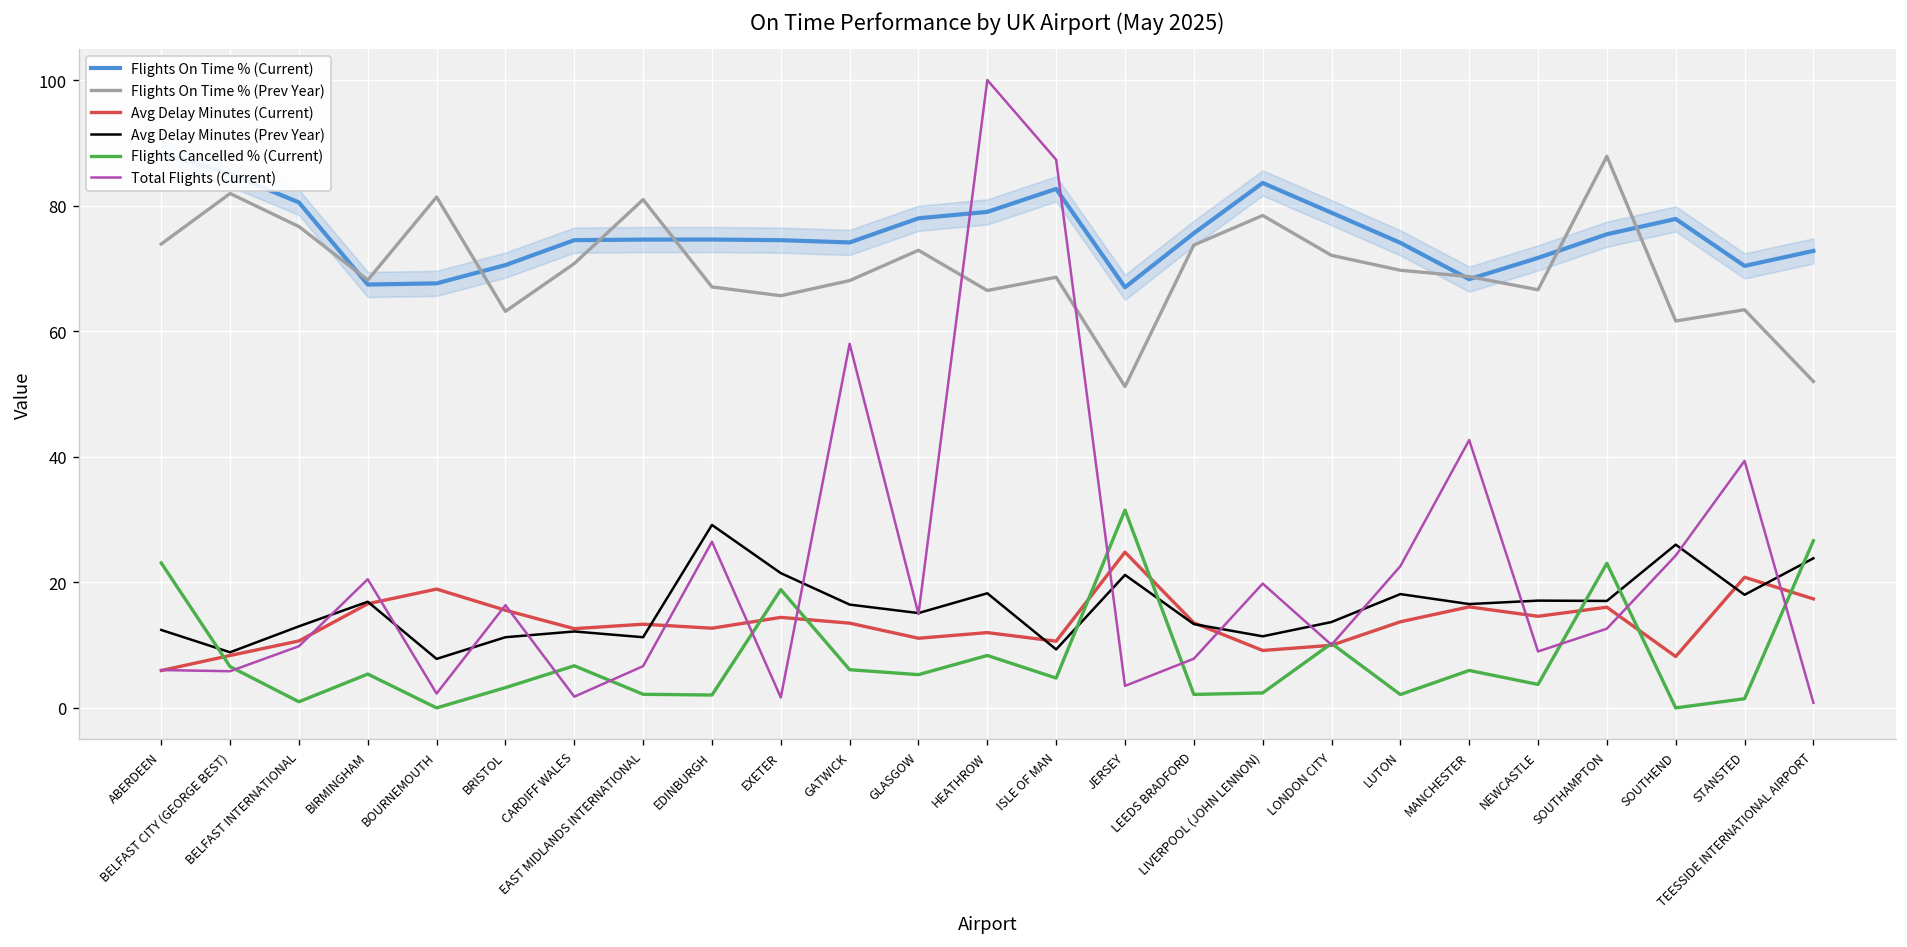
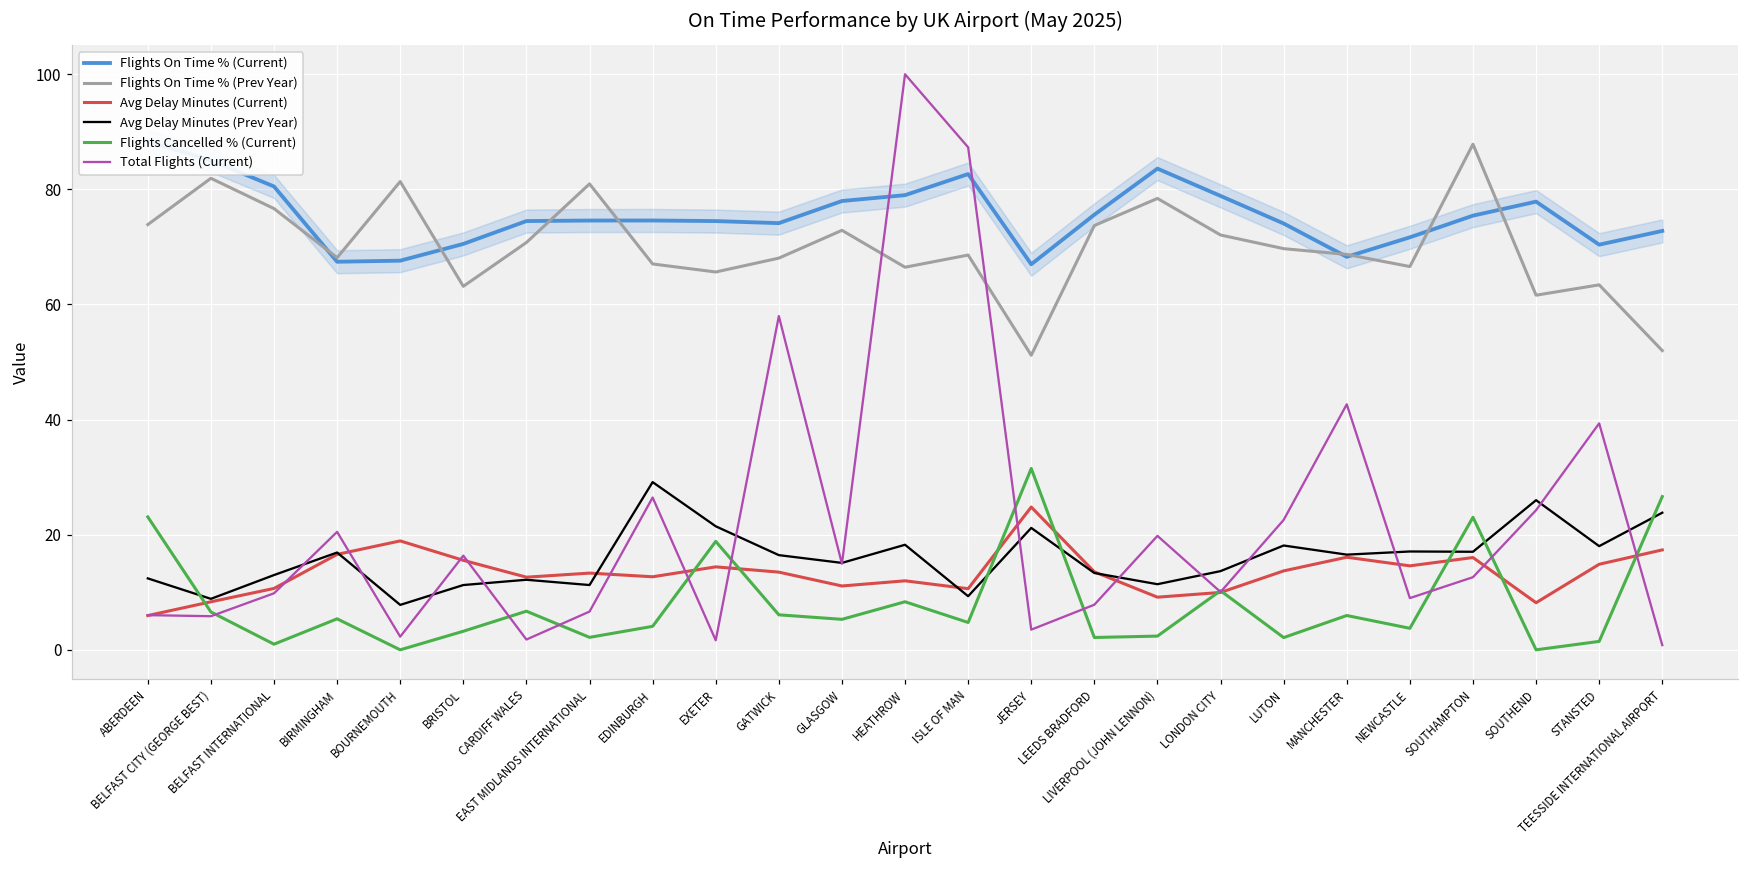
Flights Cancelled % (Current), EDINBURGH: 2 -> 4
Avg Delay Minutes (Current), STANSTED: 21 -> 15
